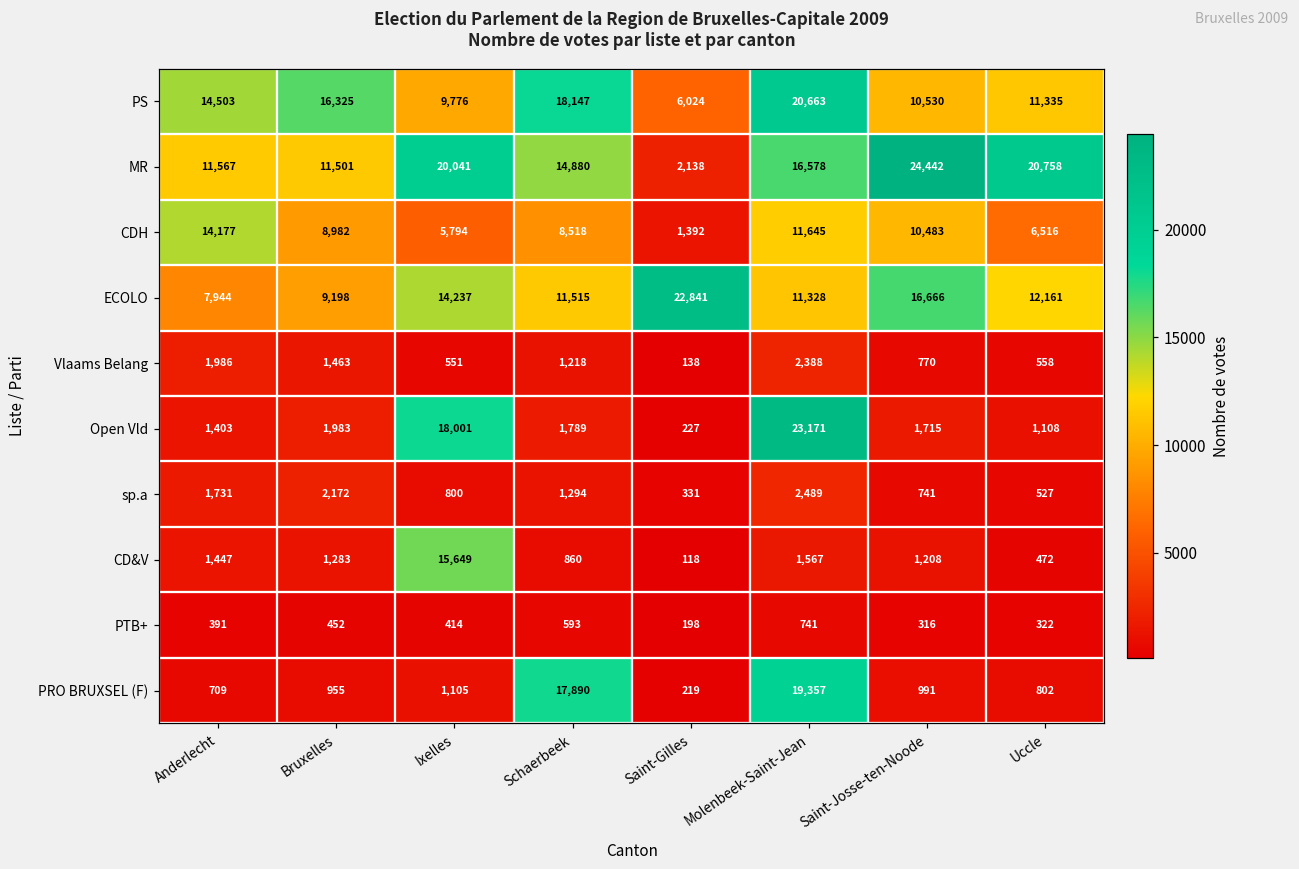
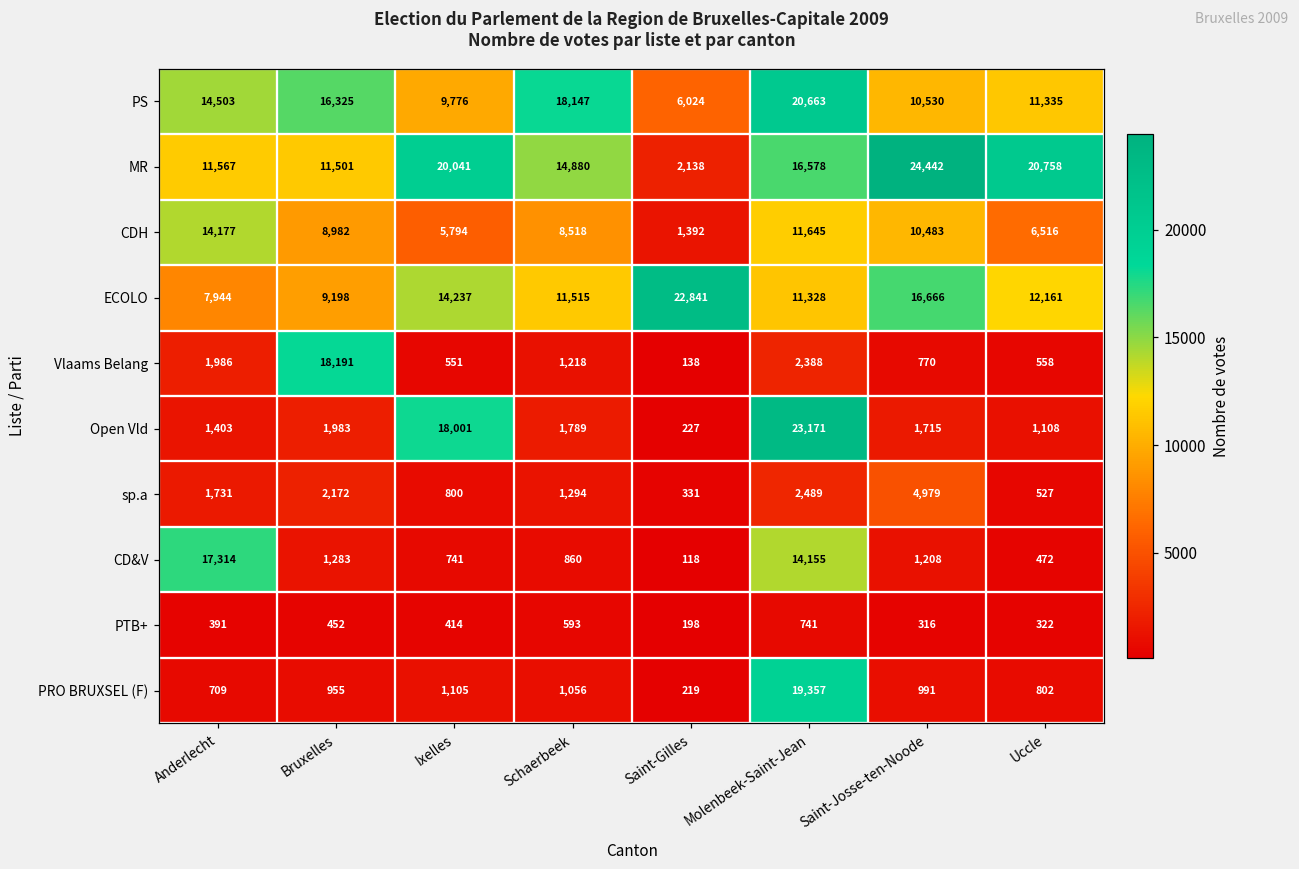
Vlaams Belang, Bruxelles: 1,463 -> 18,191
sp.a, Saint-Josse-ten-Noode: 741 -> 4,979
CD&V, Anderlecht: 1,447 -> 17,314
CD&V, Ixelles: 15,649 -> 741
CD&V, Molenbeek-Saint-Jean: 1,567 -> 14,155
PRO BRUXSEL (F), Schaerbeek: 17,890 -> 1,056
